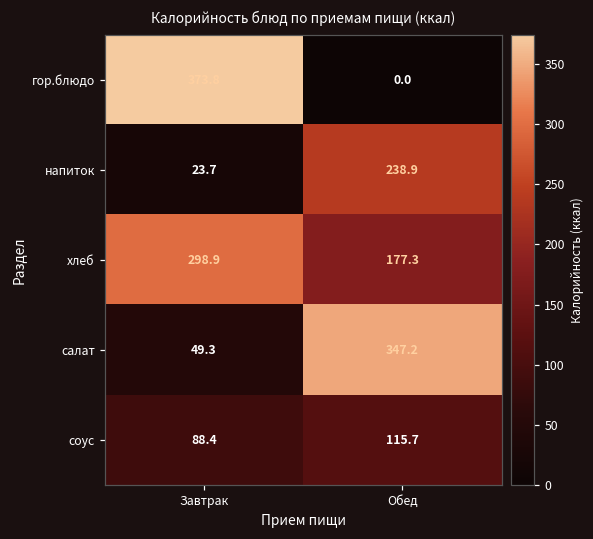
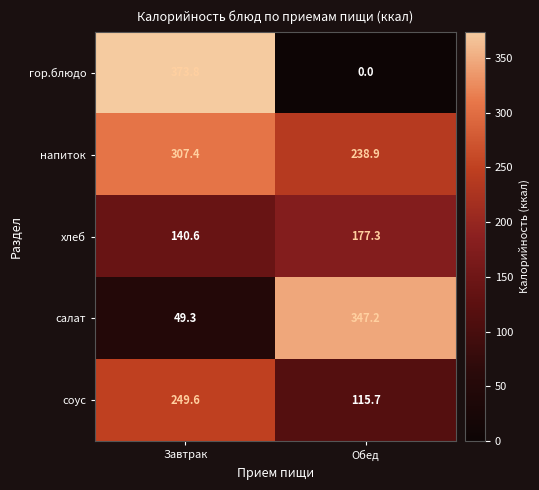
напиток, Завтрак: 23.7 -> 307.4
хлеб, Завтрак: 298.9 -> 140.6
соус, Завтрак: 88.4 -> 249.6
